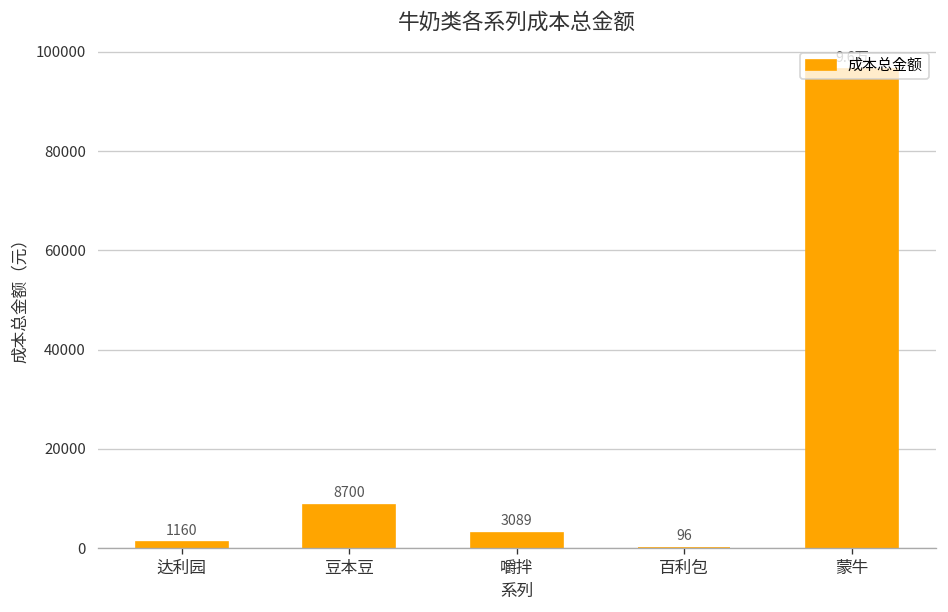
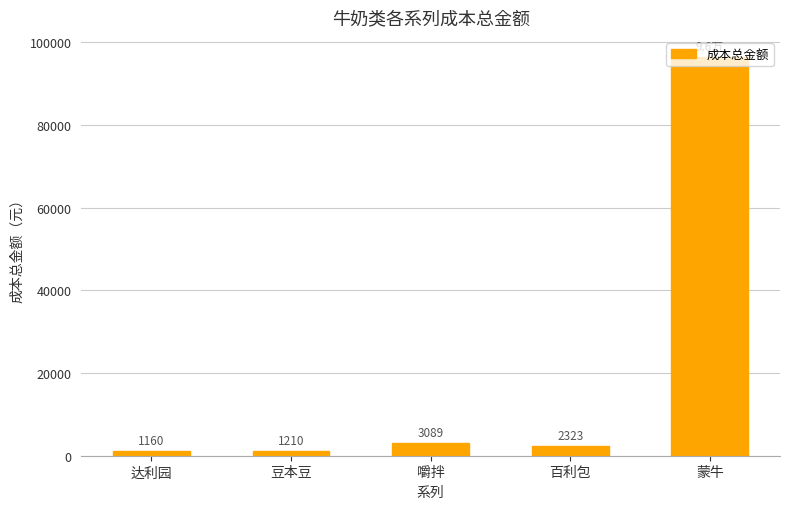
豆本豆: 8700 -> 1210
百利包: 96 -> 2323
